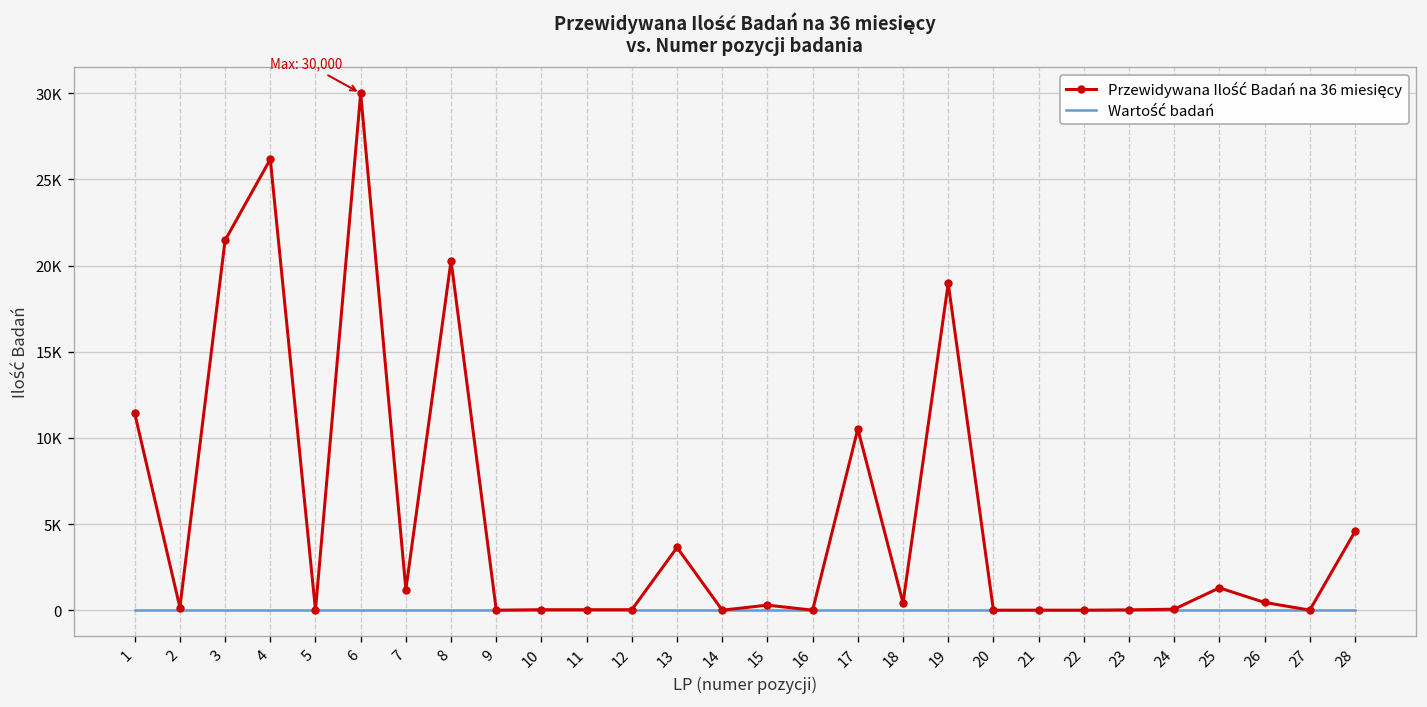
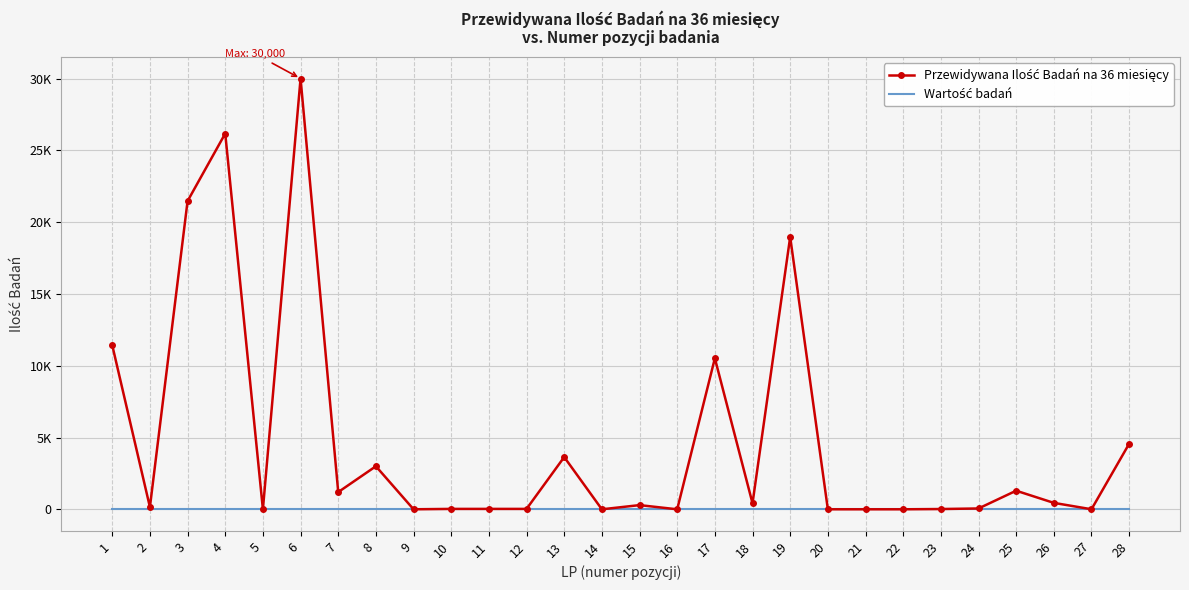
Przewidywana Ilość Badań na 36 miesięcy, 8: 20300 -> 3000
